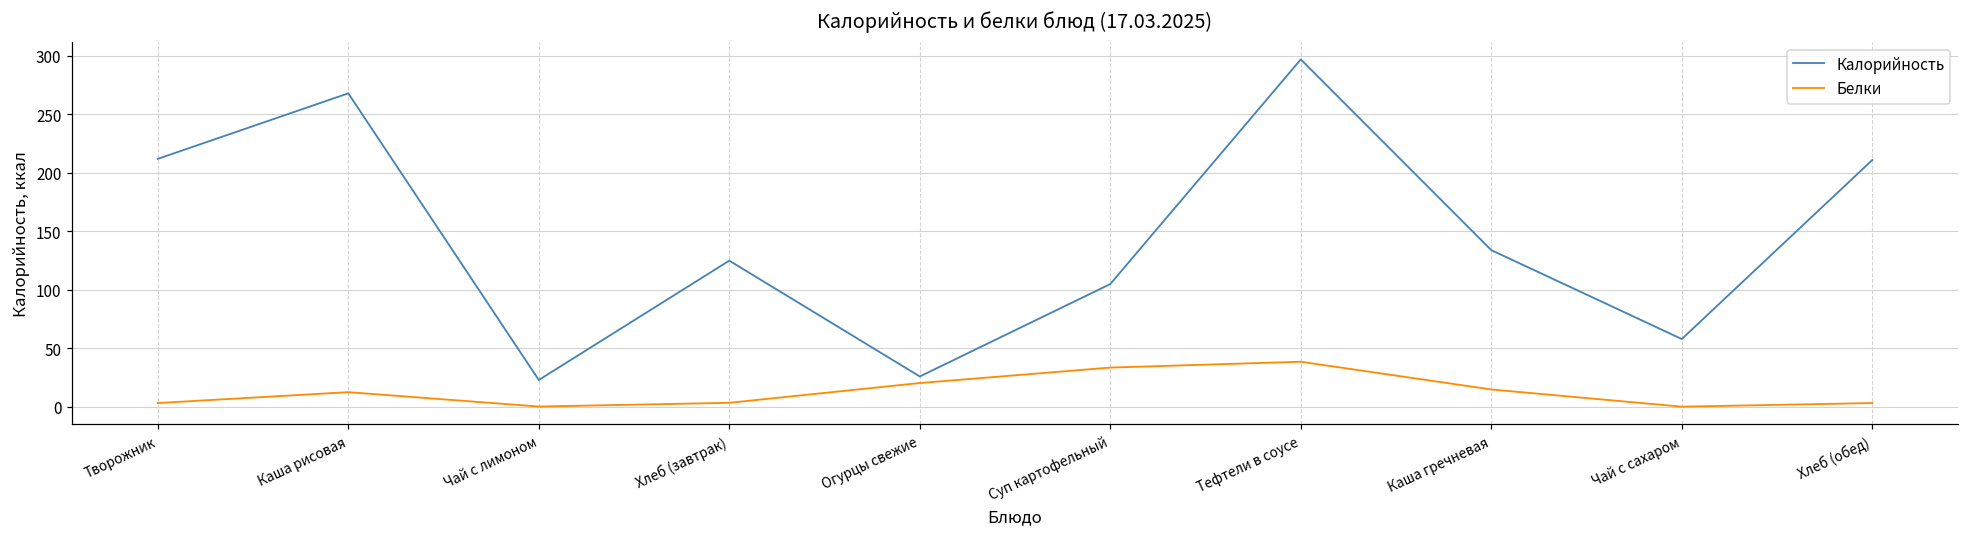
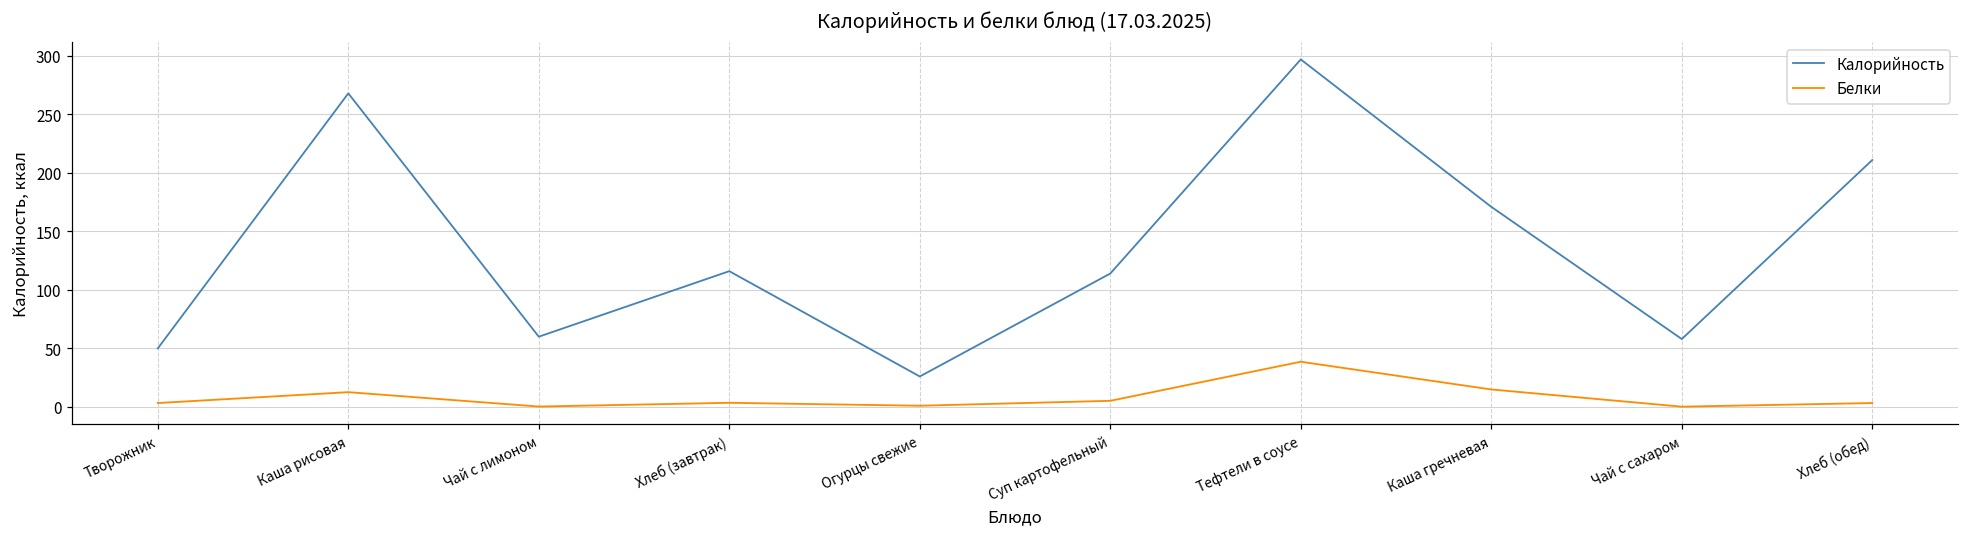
Калорийность, Творожник: 212 -> 50
Калорийность, Чай с лимоном: 23 -> 60
Калорийность, Хлеб (завтрак): 125 -> 116
Белки, Огурцы свежие: 20 -> 1
Калорийность, Суп картофельный: 105 -> 114
Белки, Суп картофельный: 34 -> 5
Калорийность, Каша гречневая: 134 -> 171
